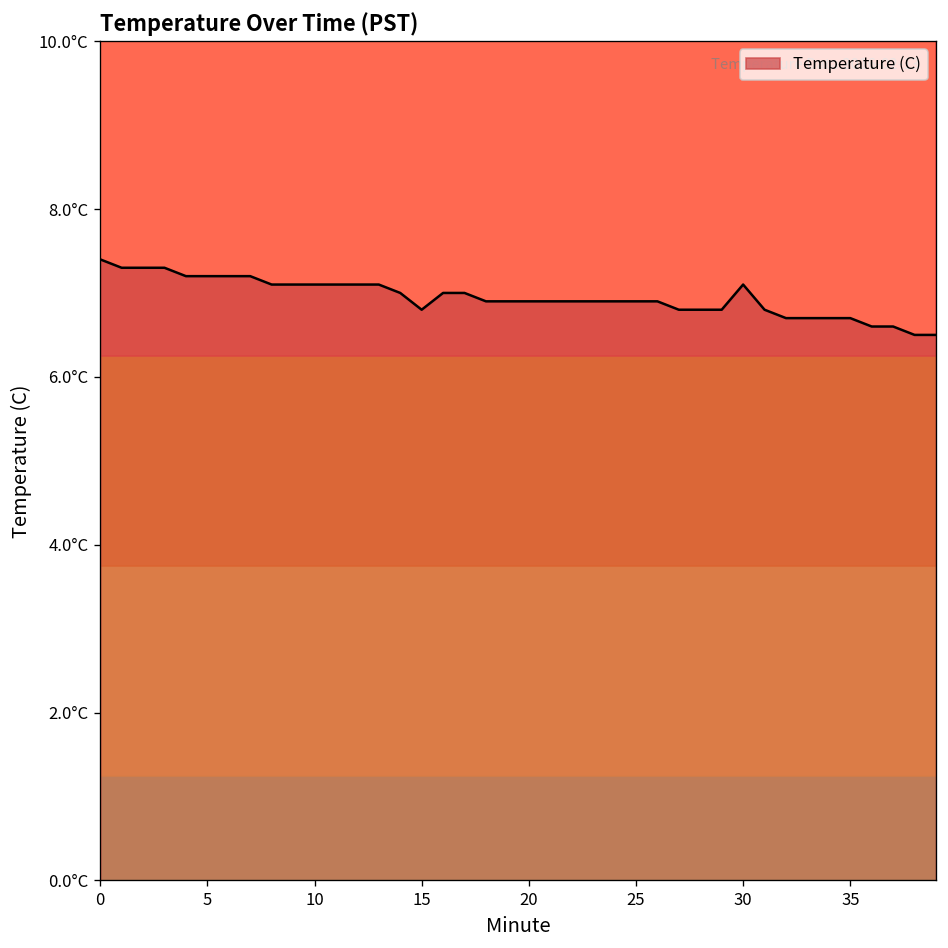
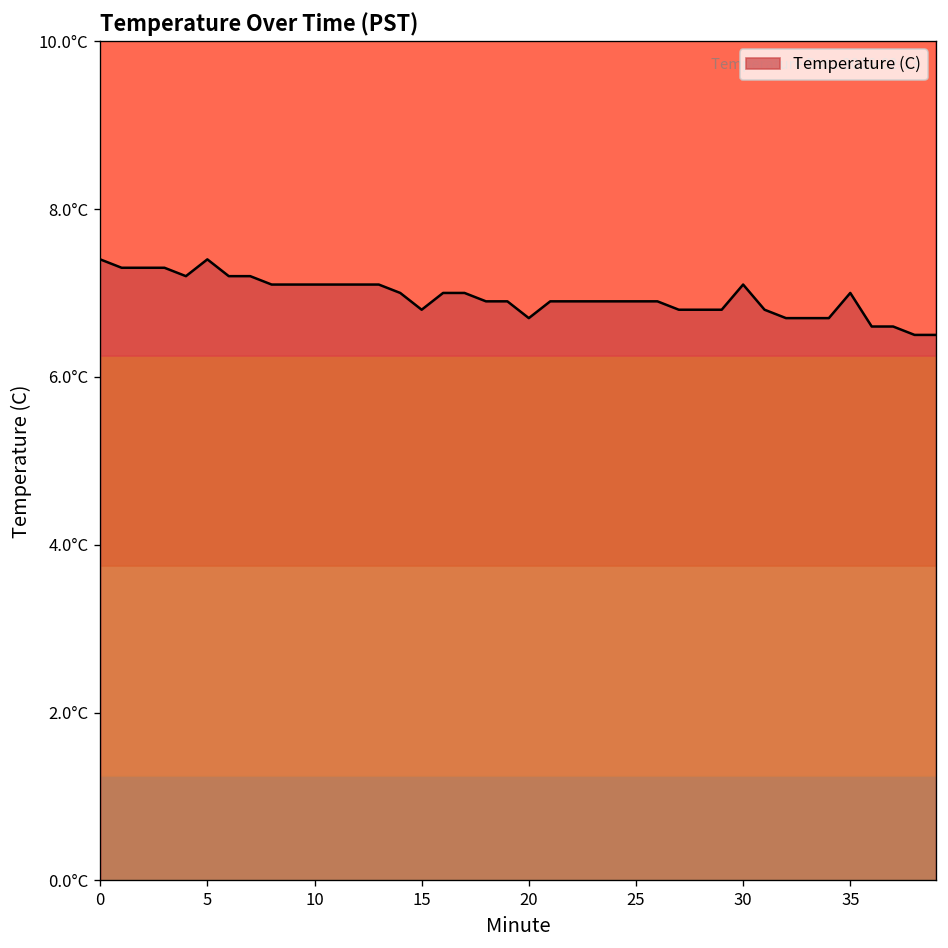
5: 7.2°C -> 7.4°C
20: 6.9°C -> 6.7°C
35: 6.7°C -> 7.0°C
